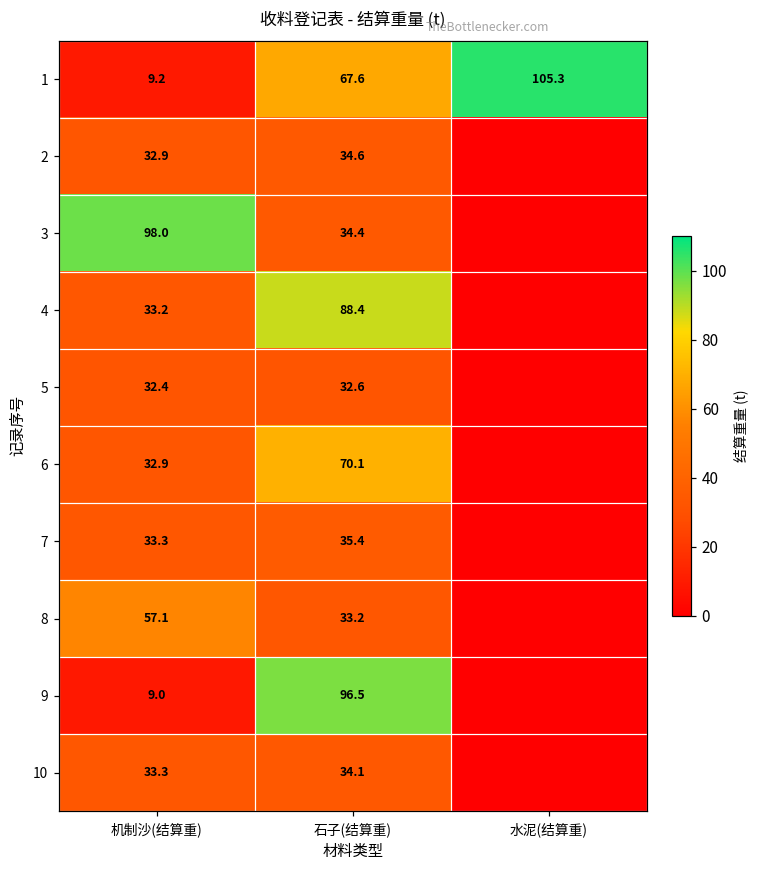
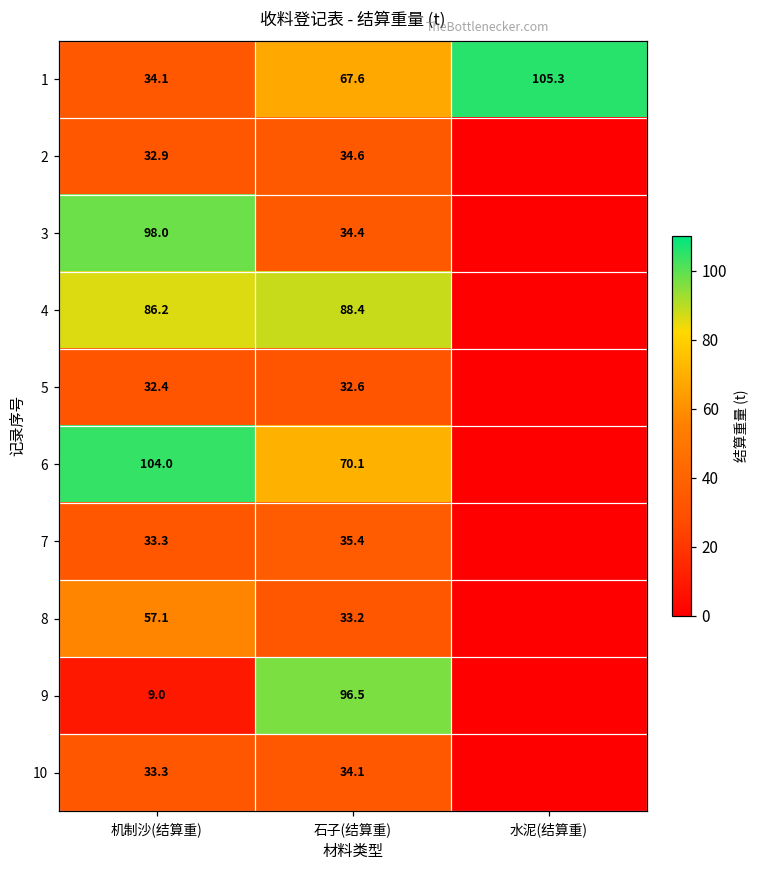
1, 机制沙(结算重): 9.2 -> 34.1
4, 机制沙(结算重): 33.2 -> 86.2
6, 机制沙(结算重): 32.9 -> 104.0
